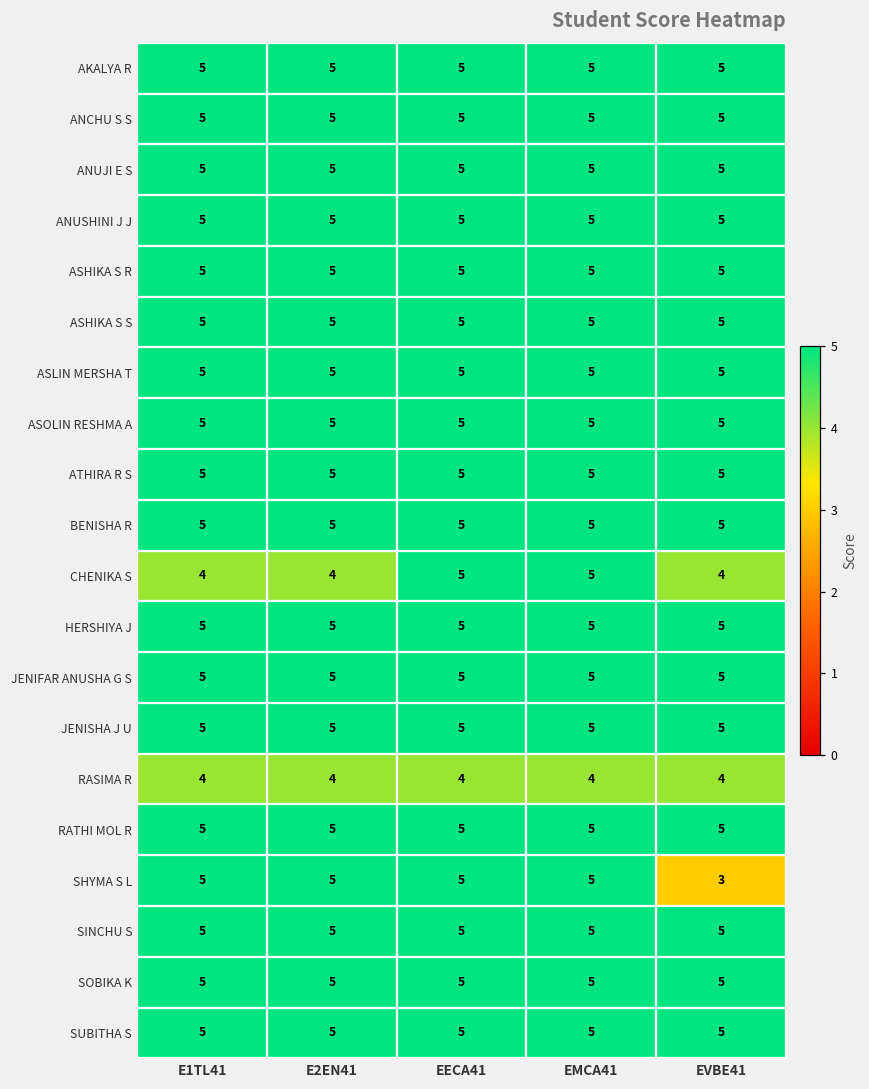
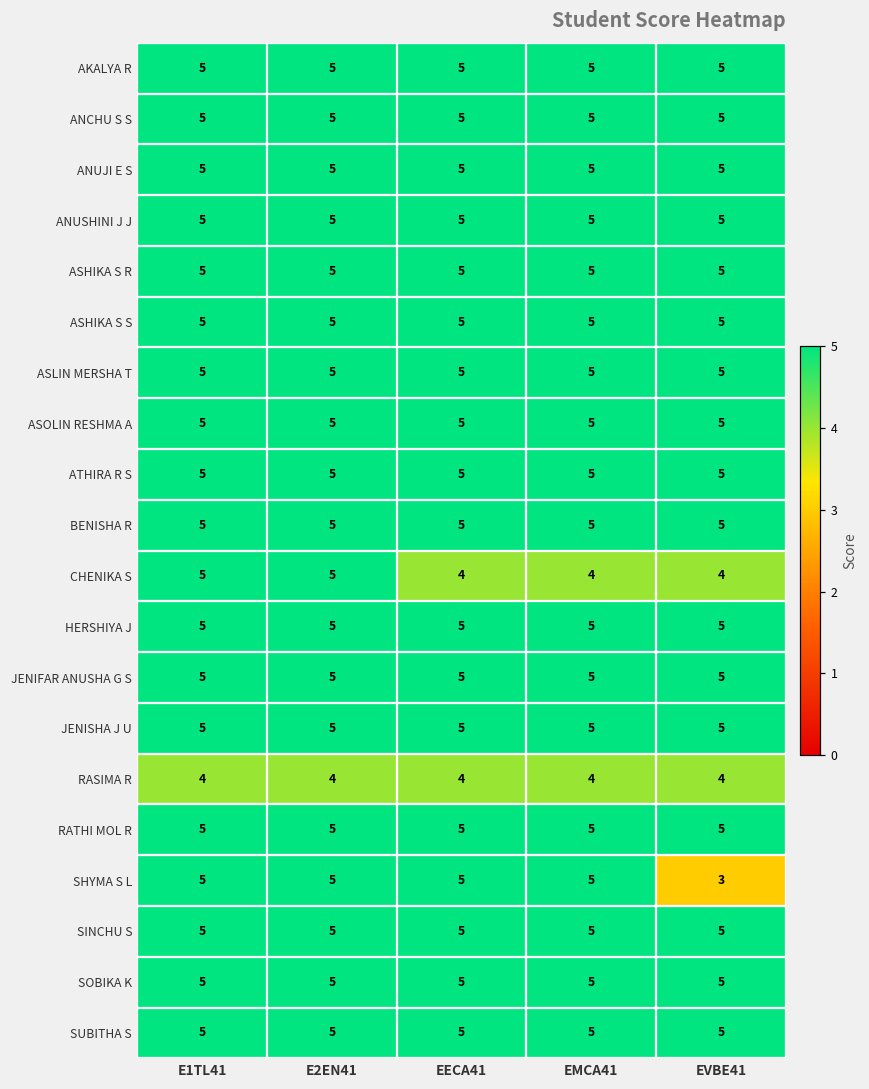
CHENIKA S, E1TL41: 4 -> 5
CHENIKA S, E2EN41: 4 -> 5
CHENIKA S, EECA41: 5 -> 4
CHENIKA S, EMCA41: 5 -> 4
